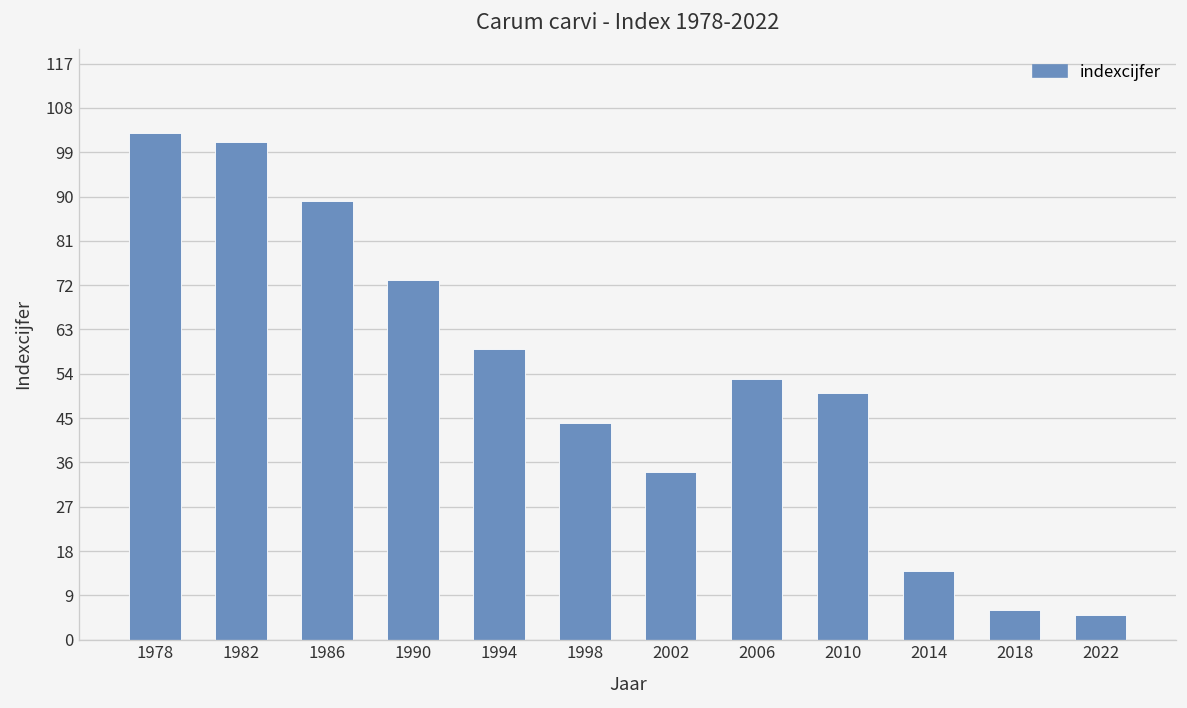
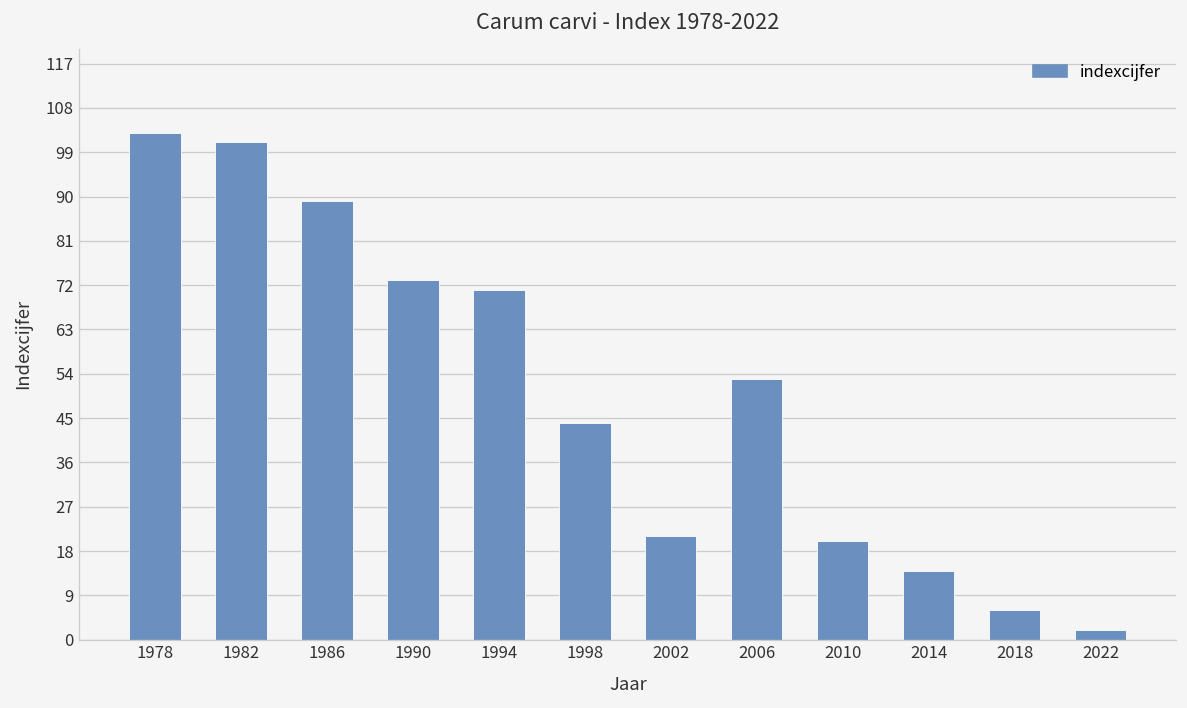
1994: 59 -> 71
2002: 34 -> 21
2010: 50 -> 20
2022: 5 -> 2
